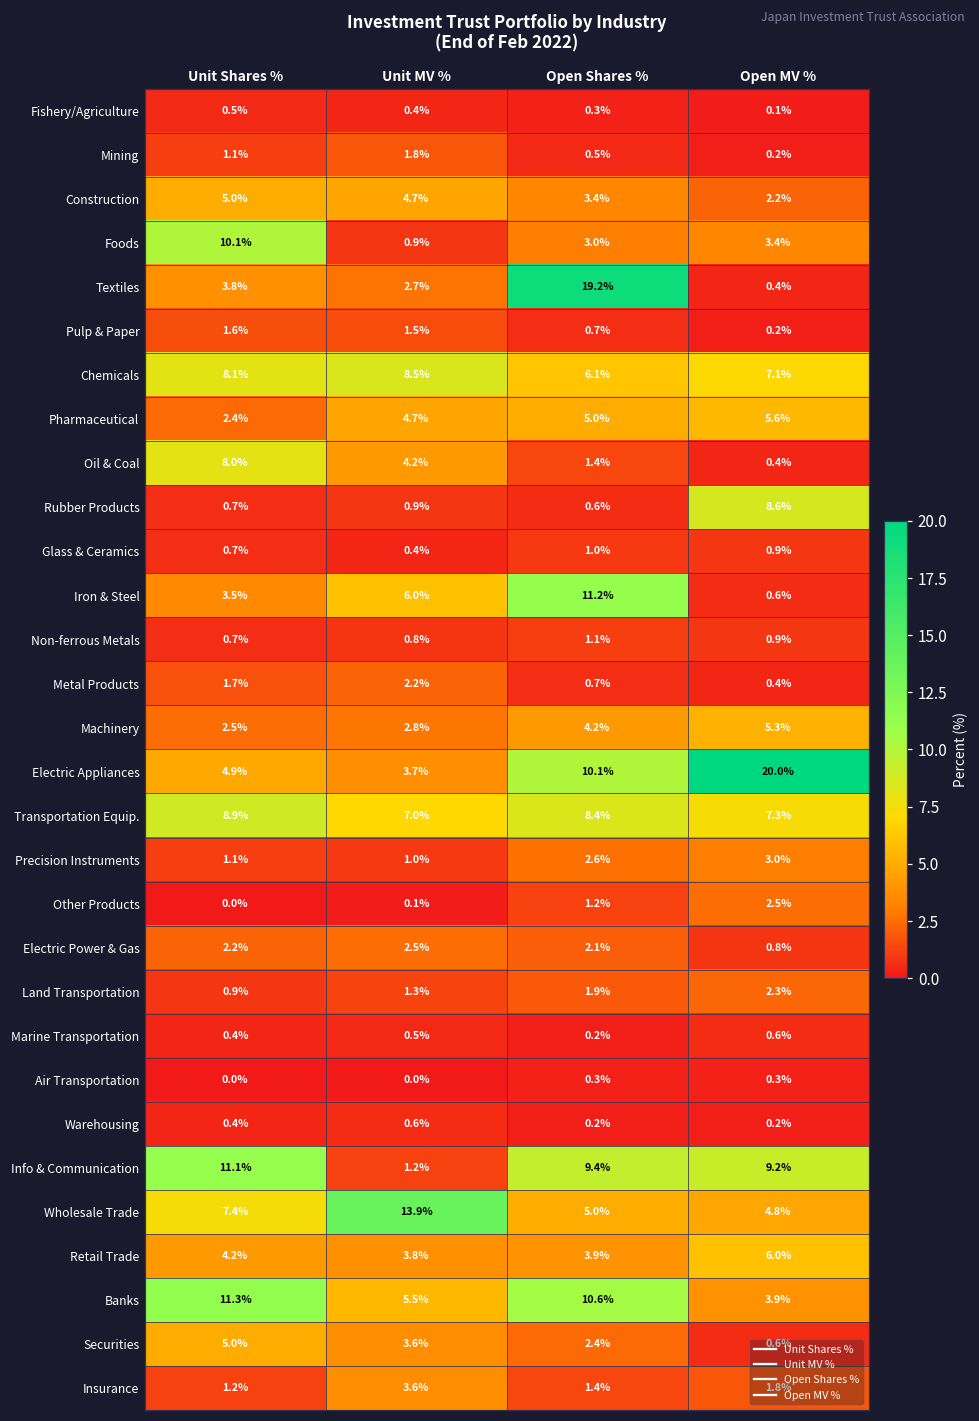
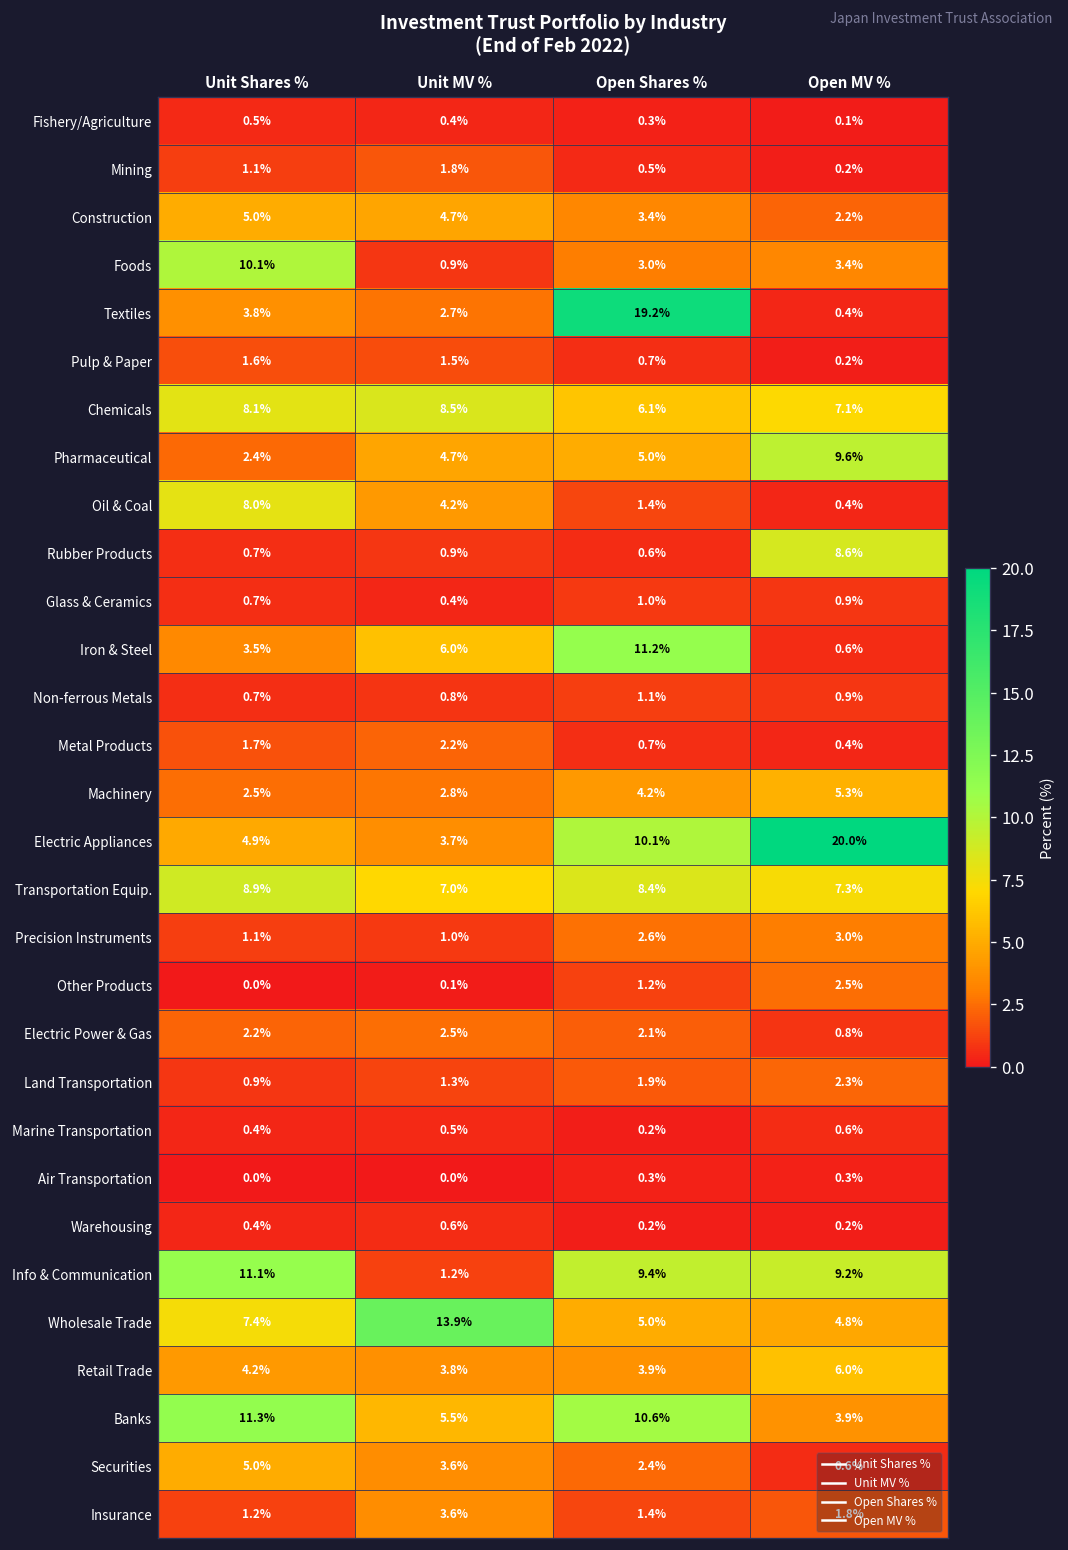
Pharmaceutical, Open MV %: 5.6% -> 9.6%
